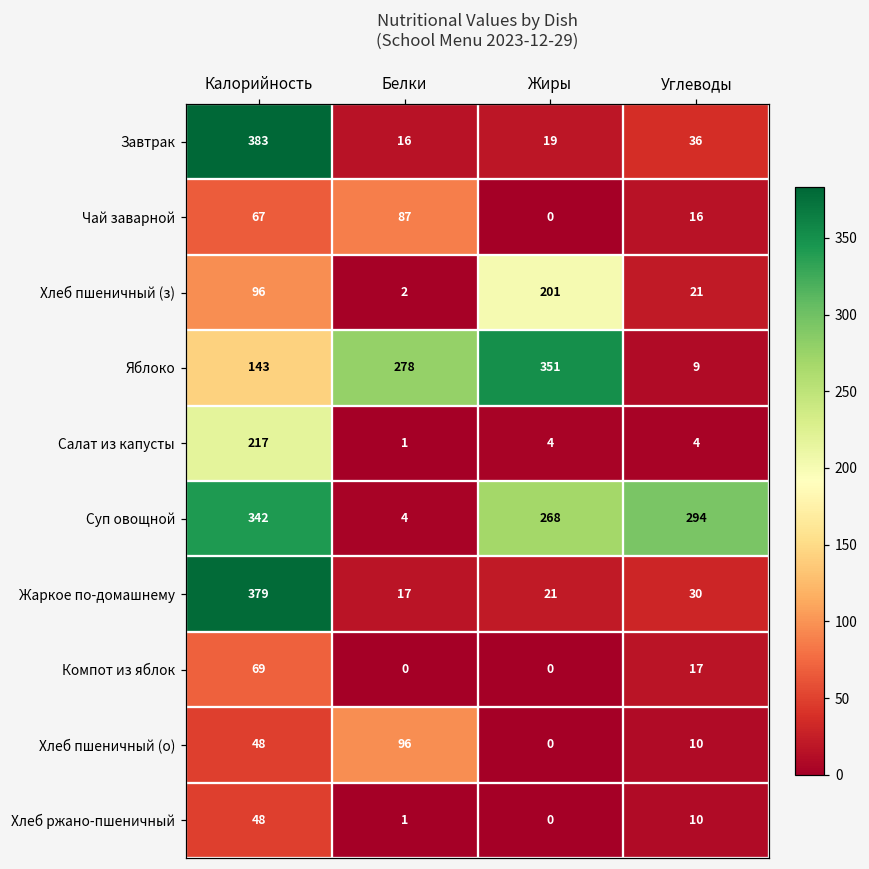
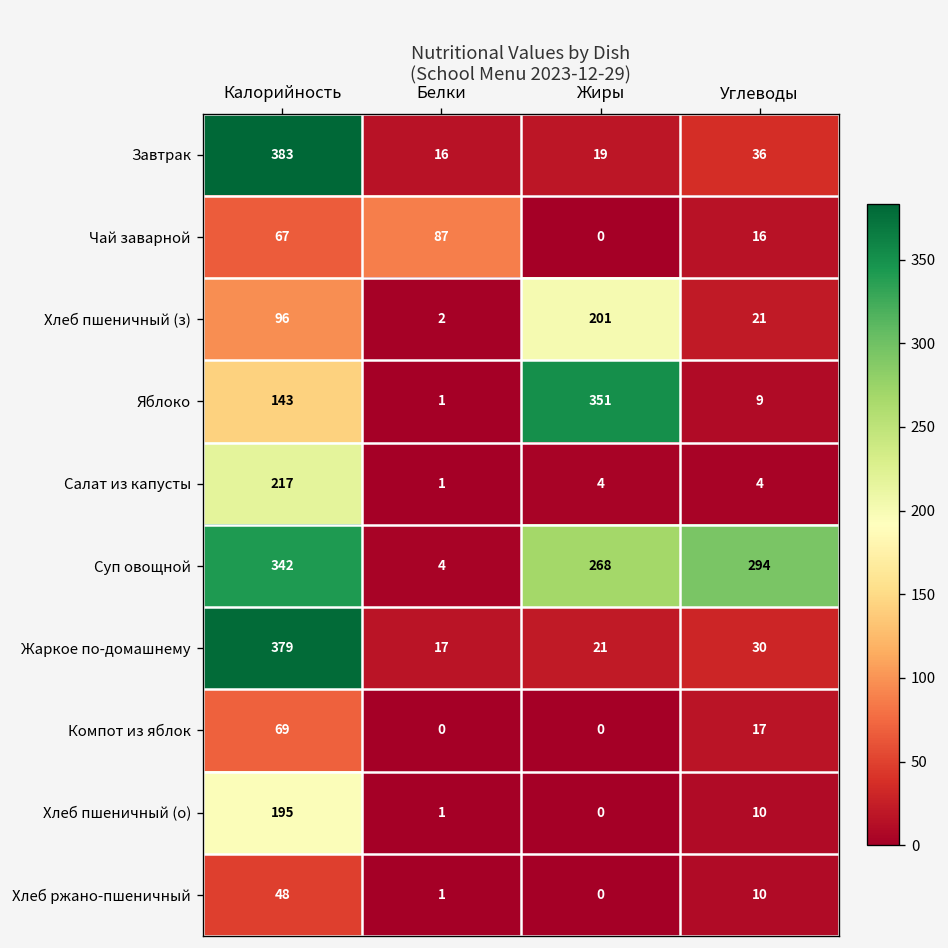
Яблоко, Белки: 278 -> 1
Хлеб пшеничный (о), Калорийность: 48 -> 195
Хлеб пшеничный (о), Белки: 96 -> 1
